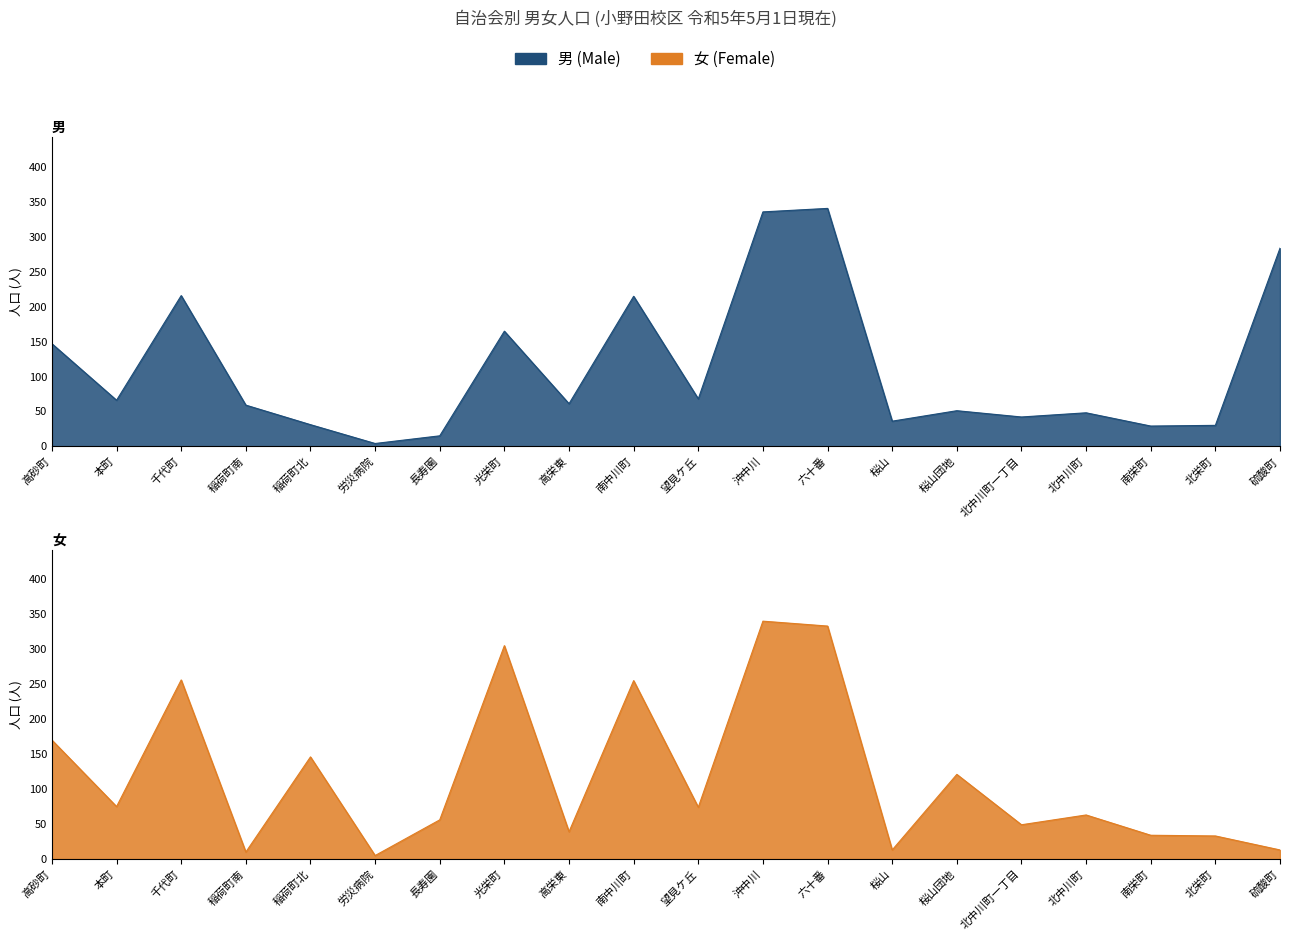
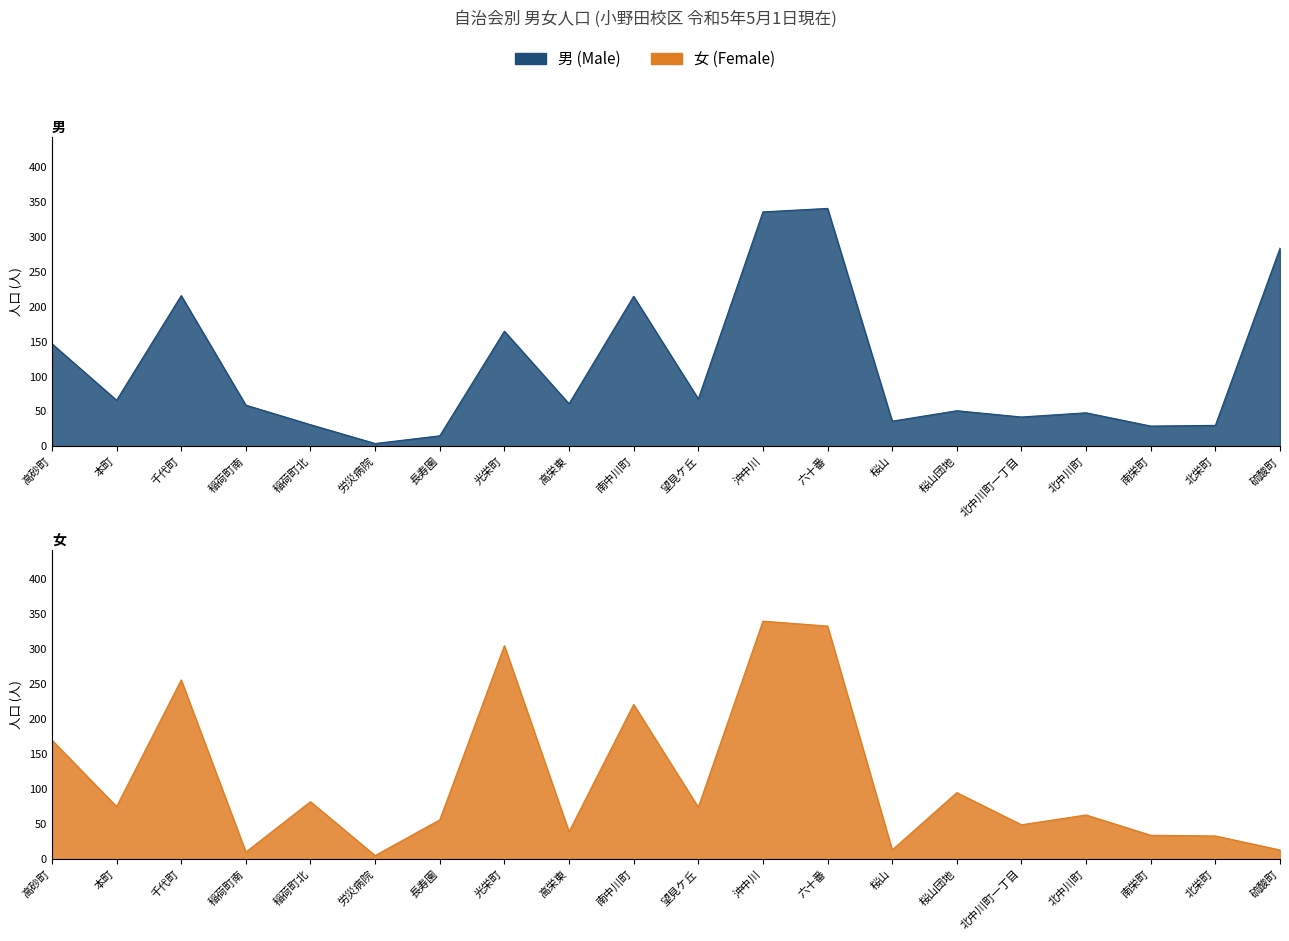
女, 稲荷町北: 150 -> 80
女, 南中川町: 260 -> 220
女, 桜山団地: 120 -> 100
